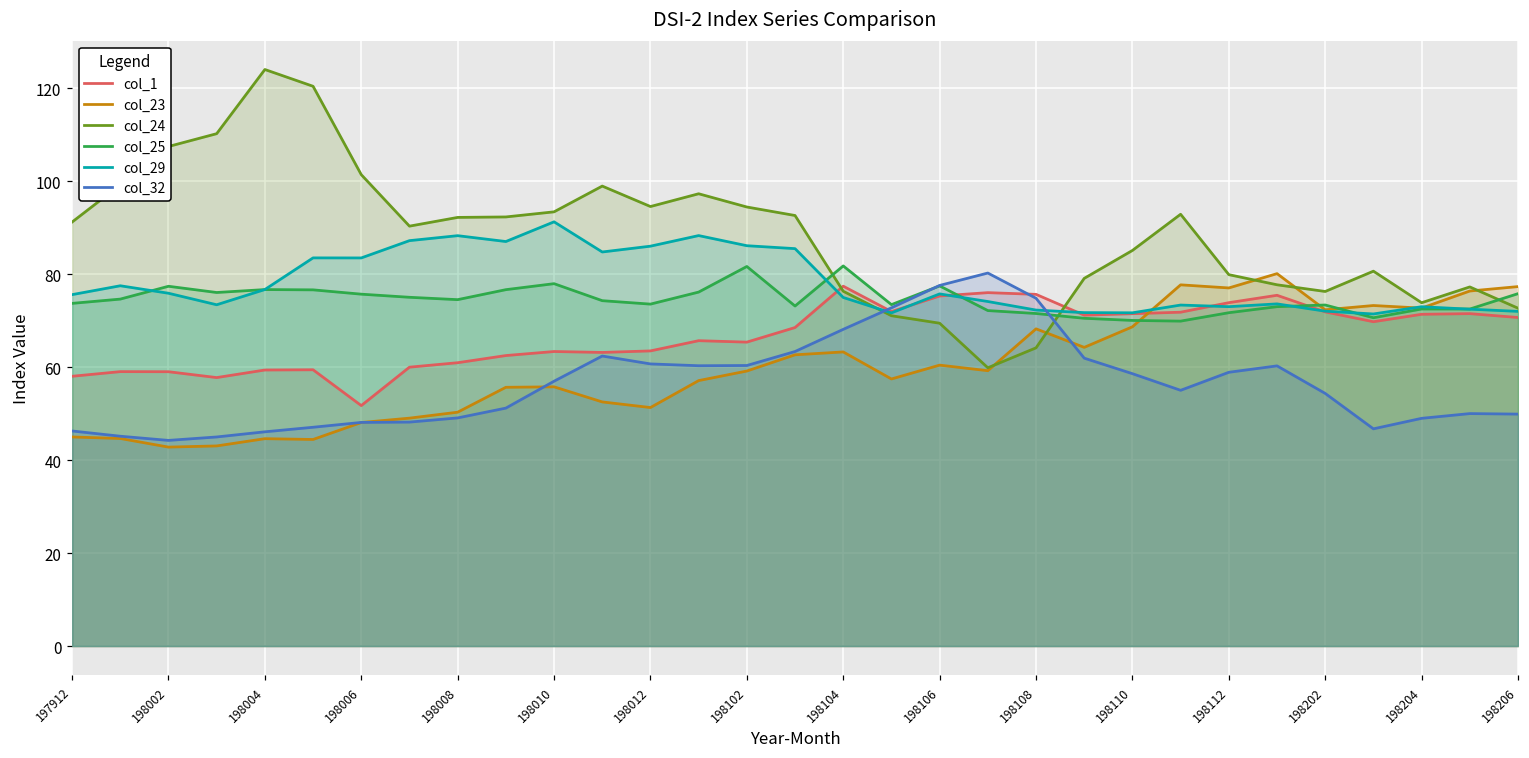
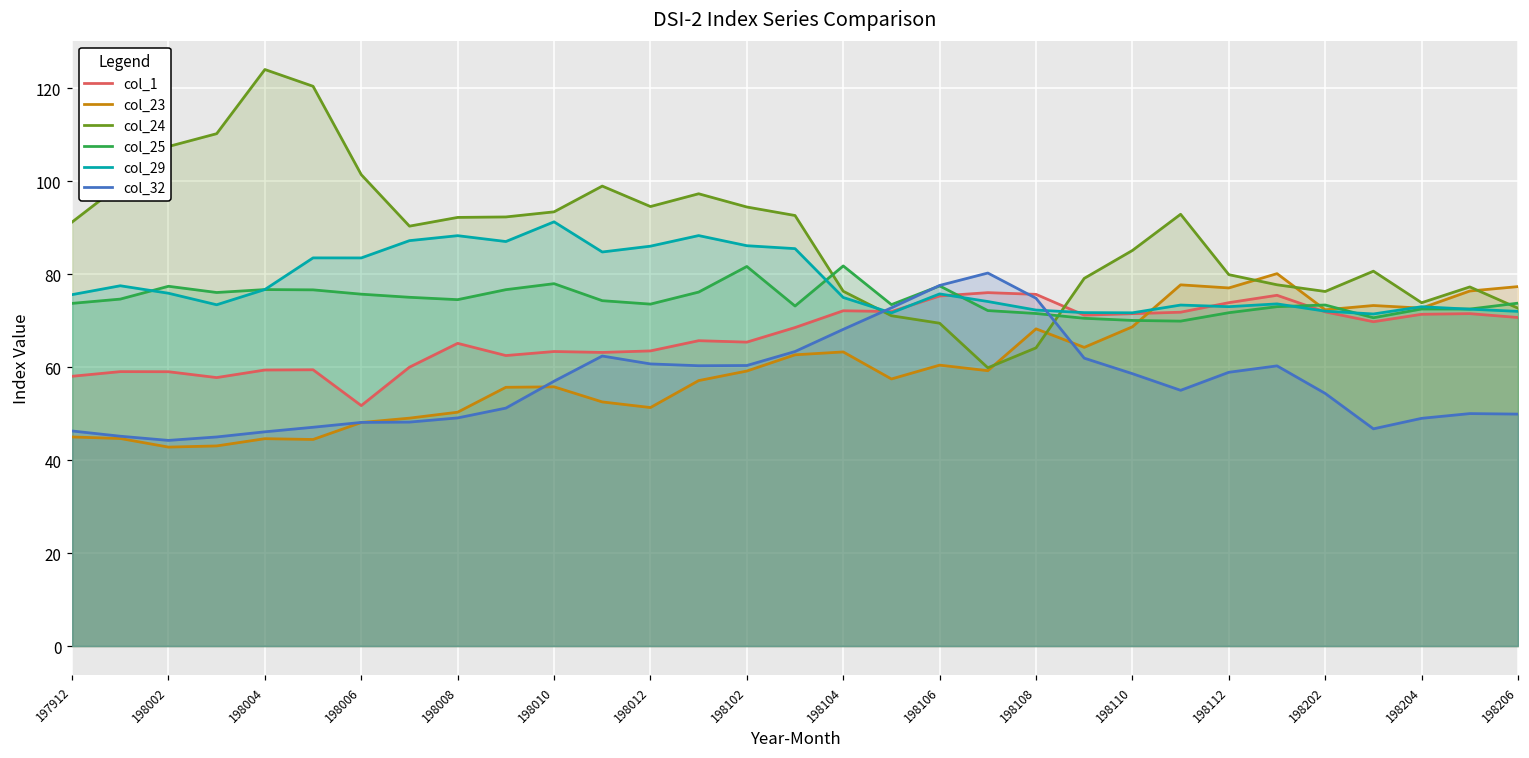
col_1, 198008: 61 -> 65
col_1, 198104: 77 -> 72
col_25, 198206: 76 -> 74
